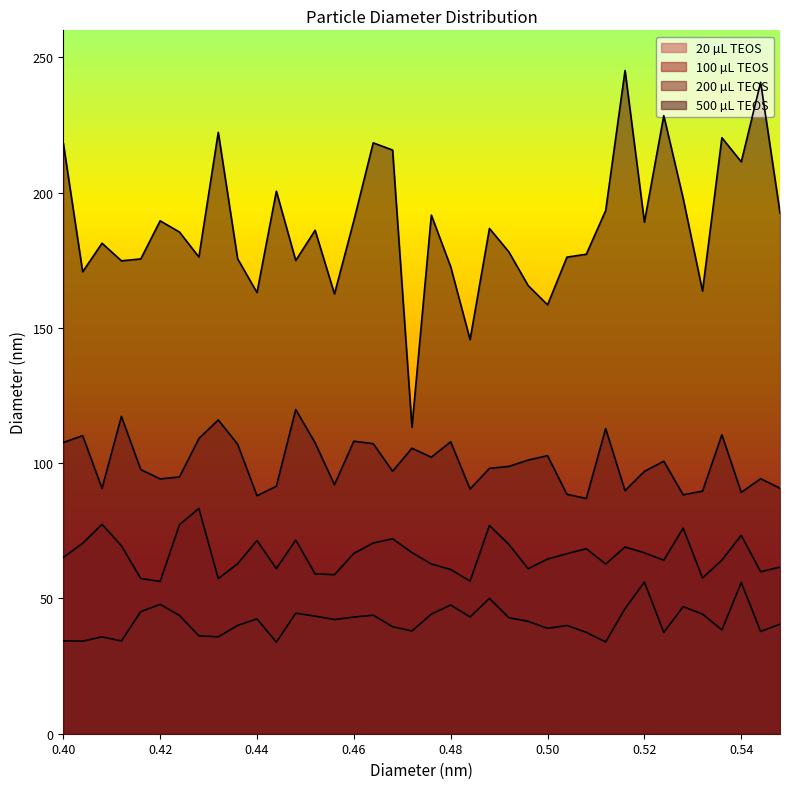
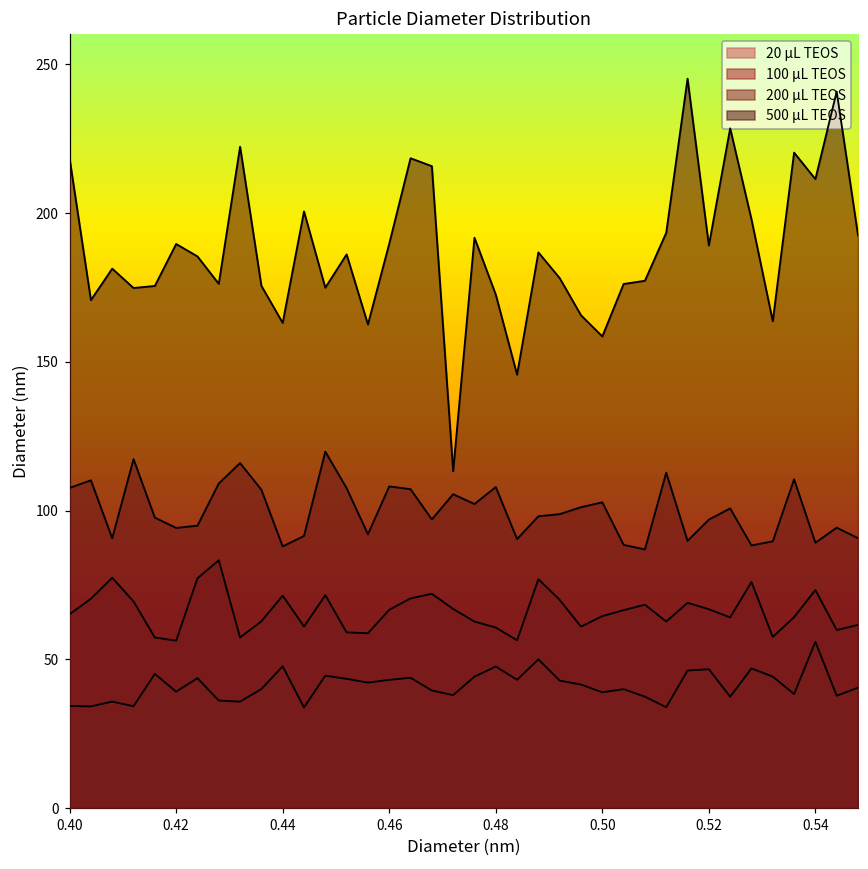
20 µL TEOS, 0.42: 48 -> 39
20 µL TEOS, 0.44: 42 -> 48
20 µL TEOS, 0.52: 56 -> 47
